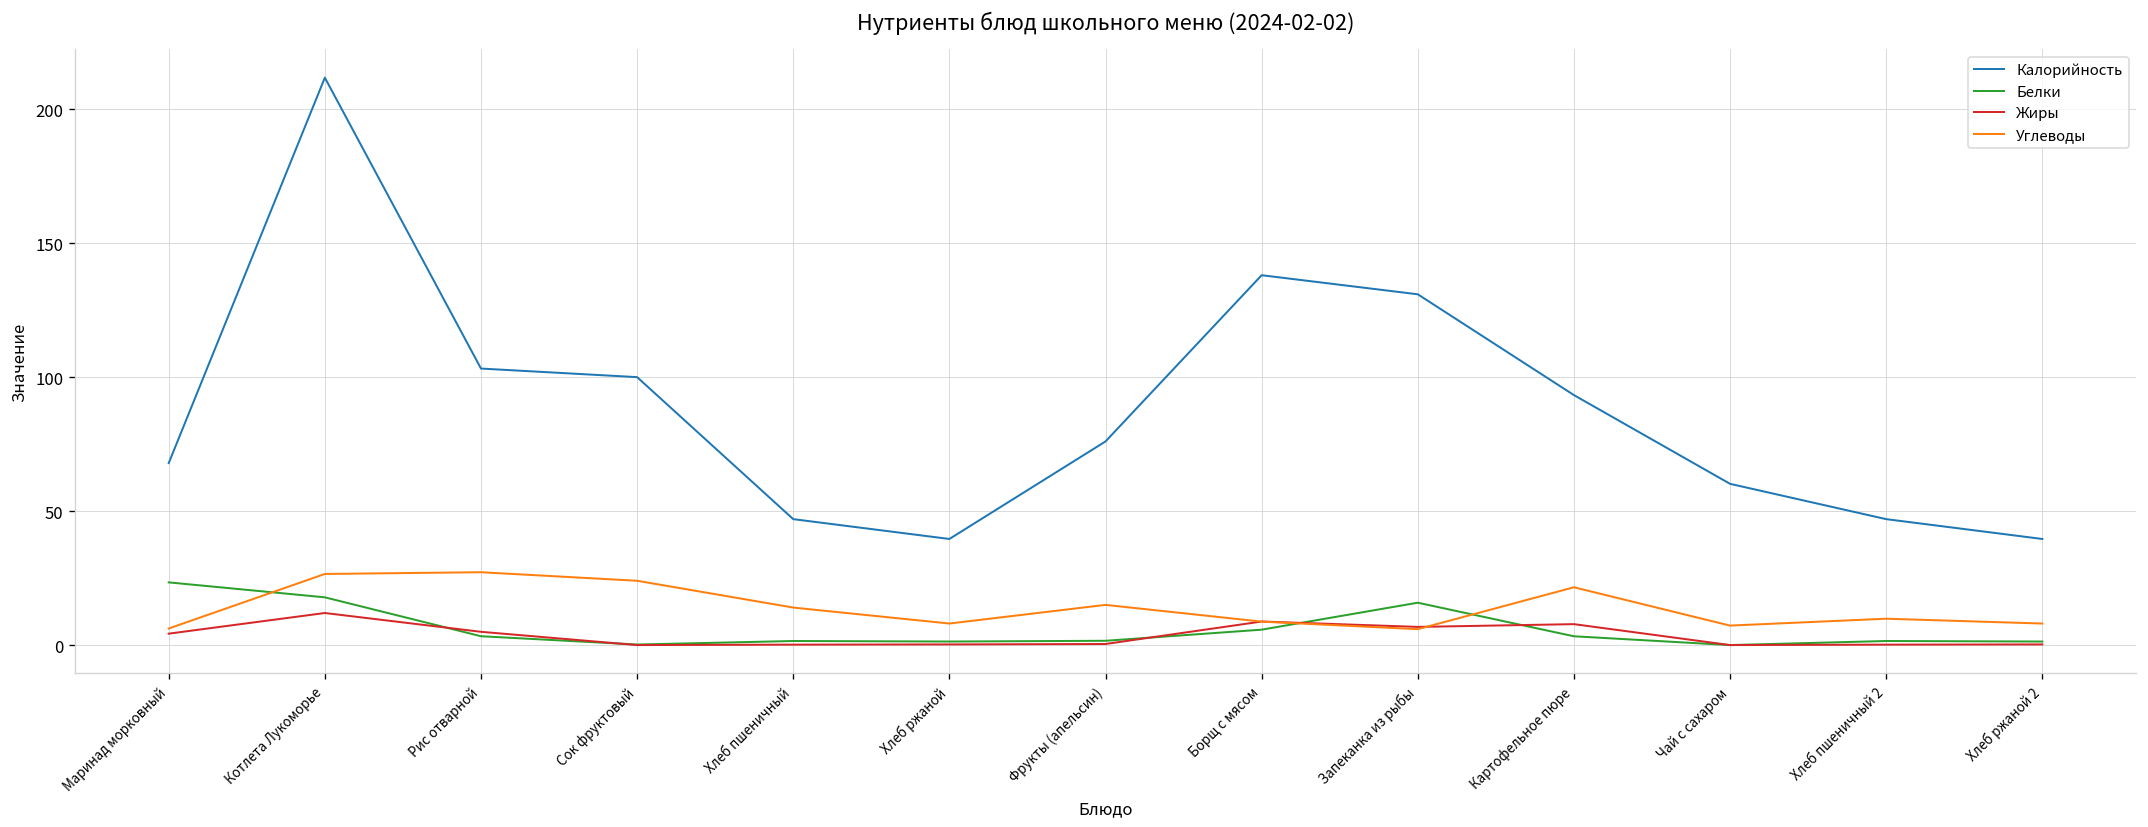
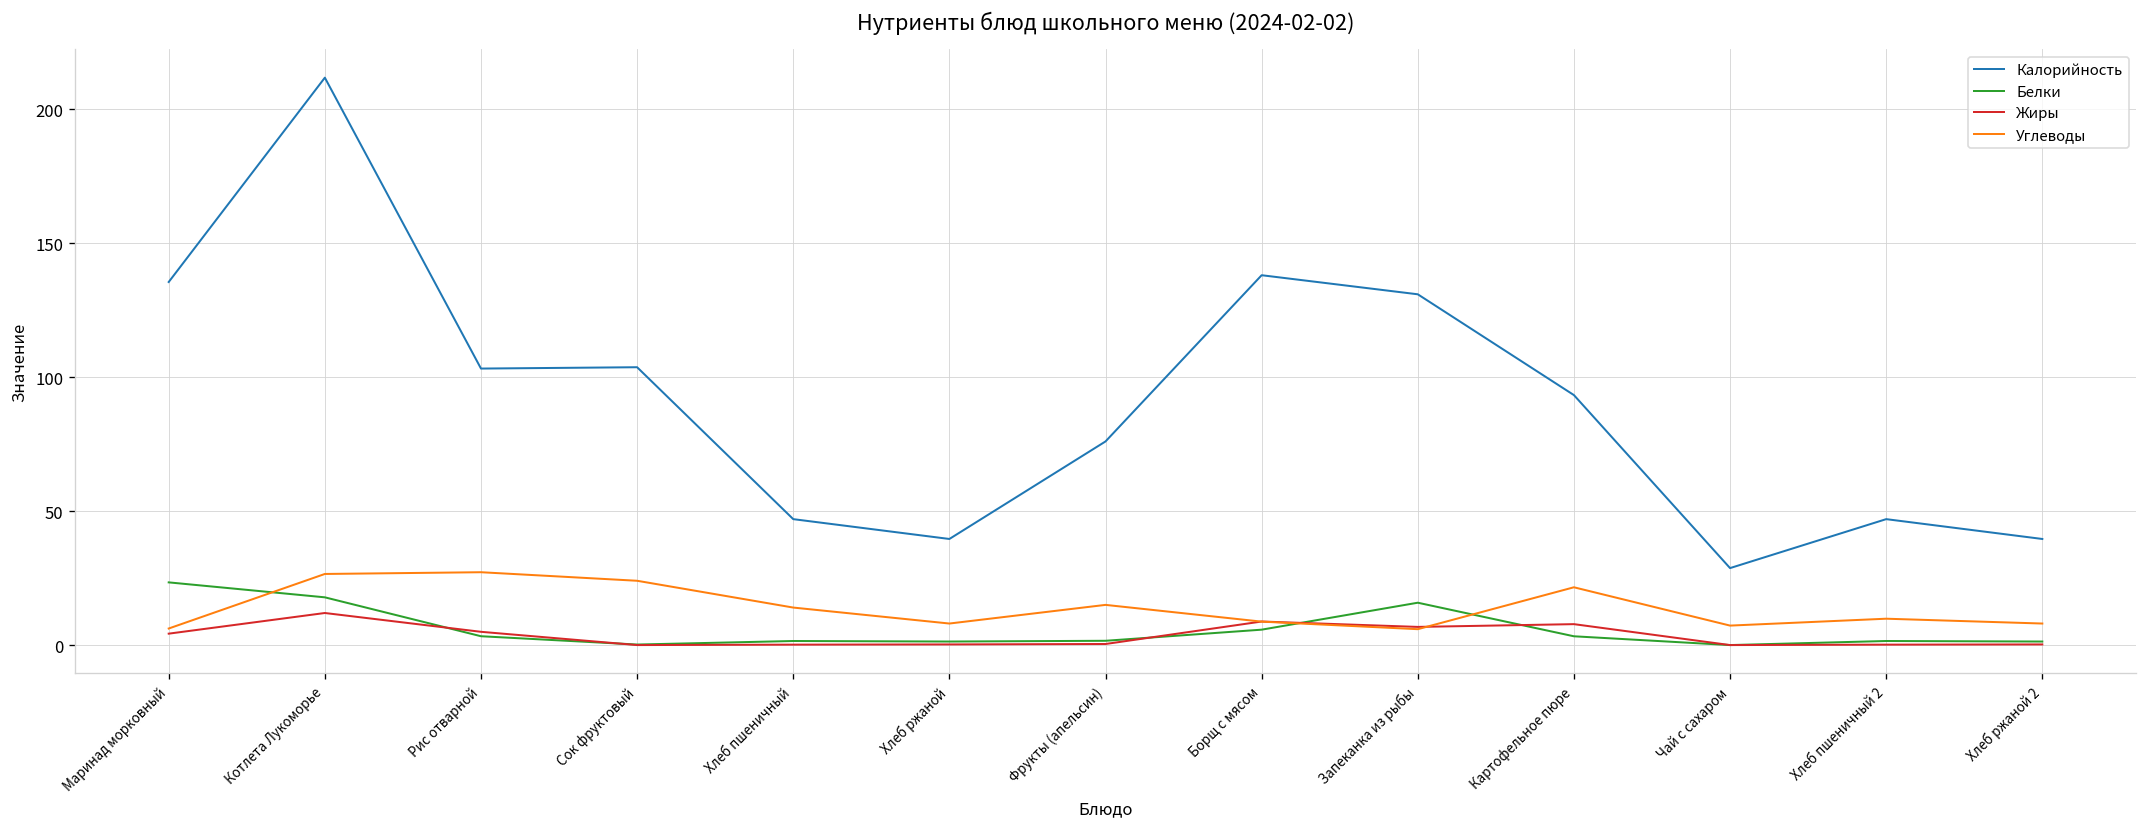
Калорийность, Маринад морковный: 68 -> 136
Калорийность, Сок фруктовый: 100 -> 104
Калорийность, Чай с сахаром: 60 -> 29
